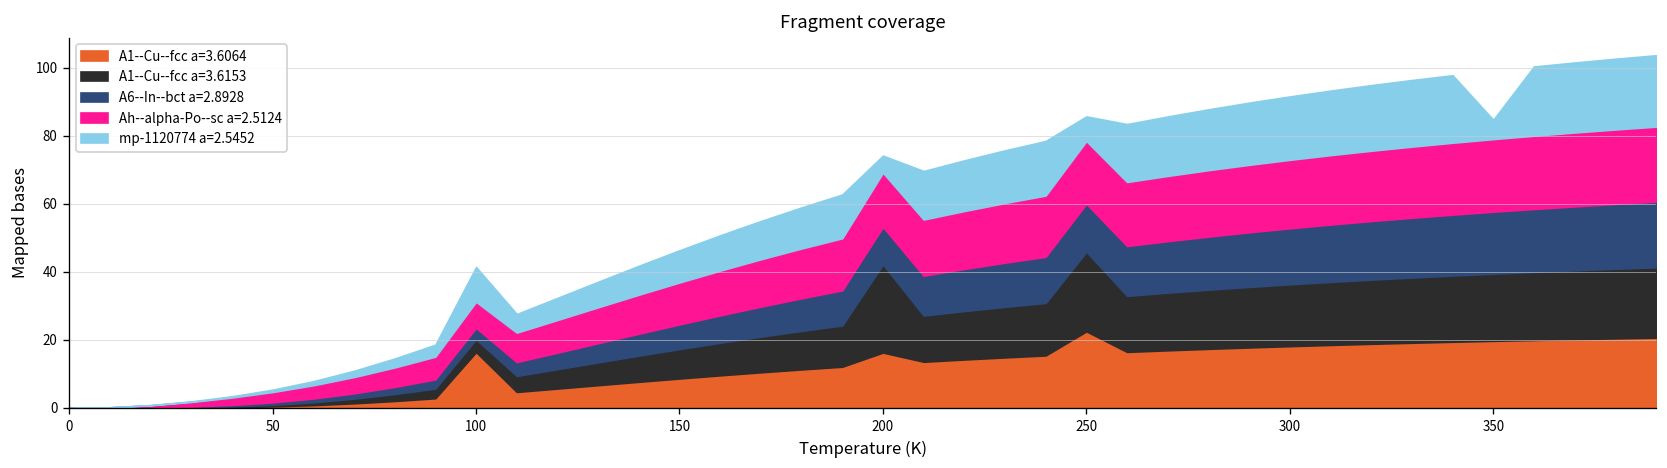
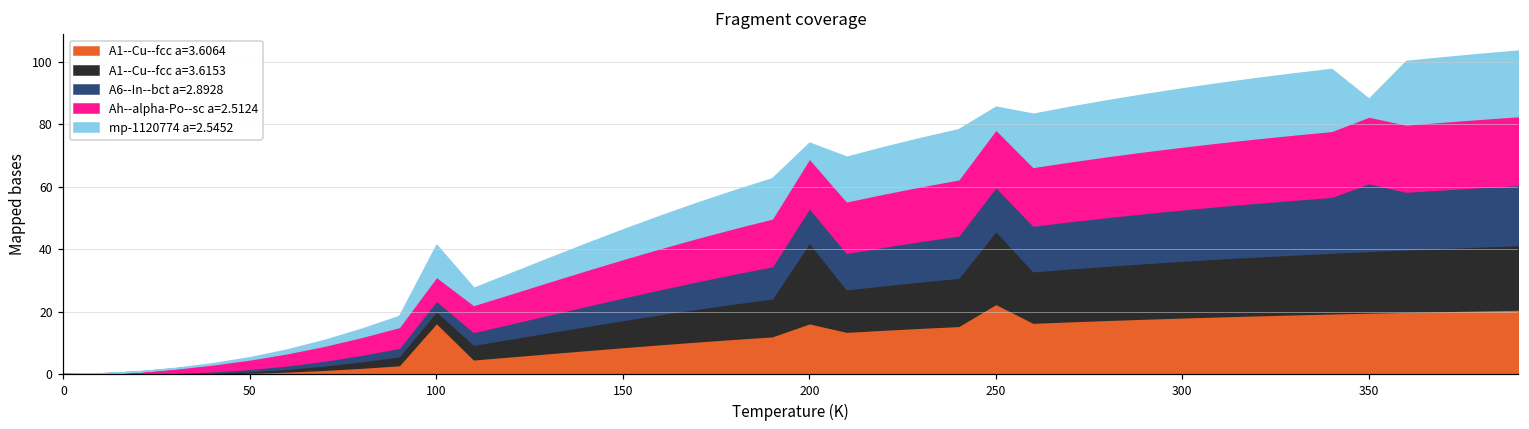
A6--In--bct a=2.8928, 350: 18 -> 22
